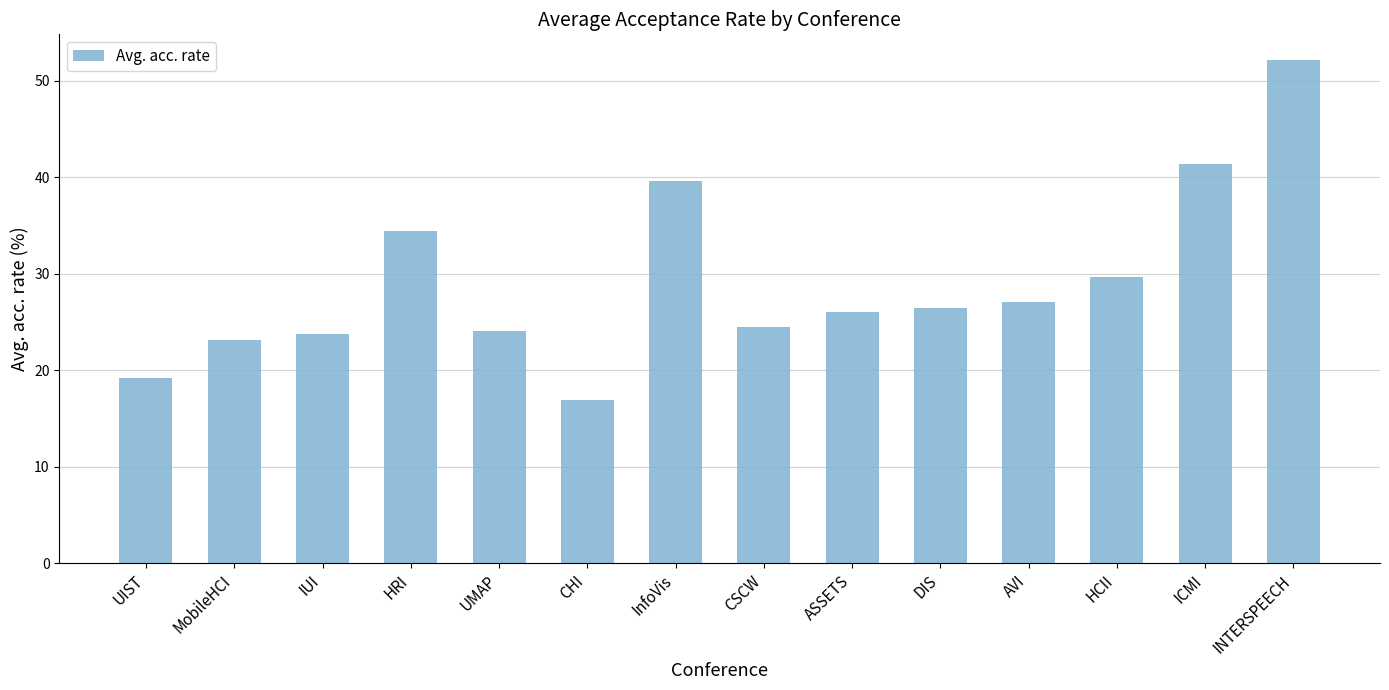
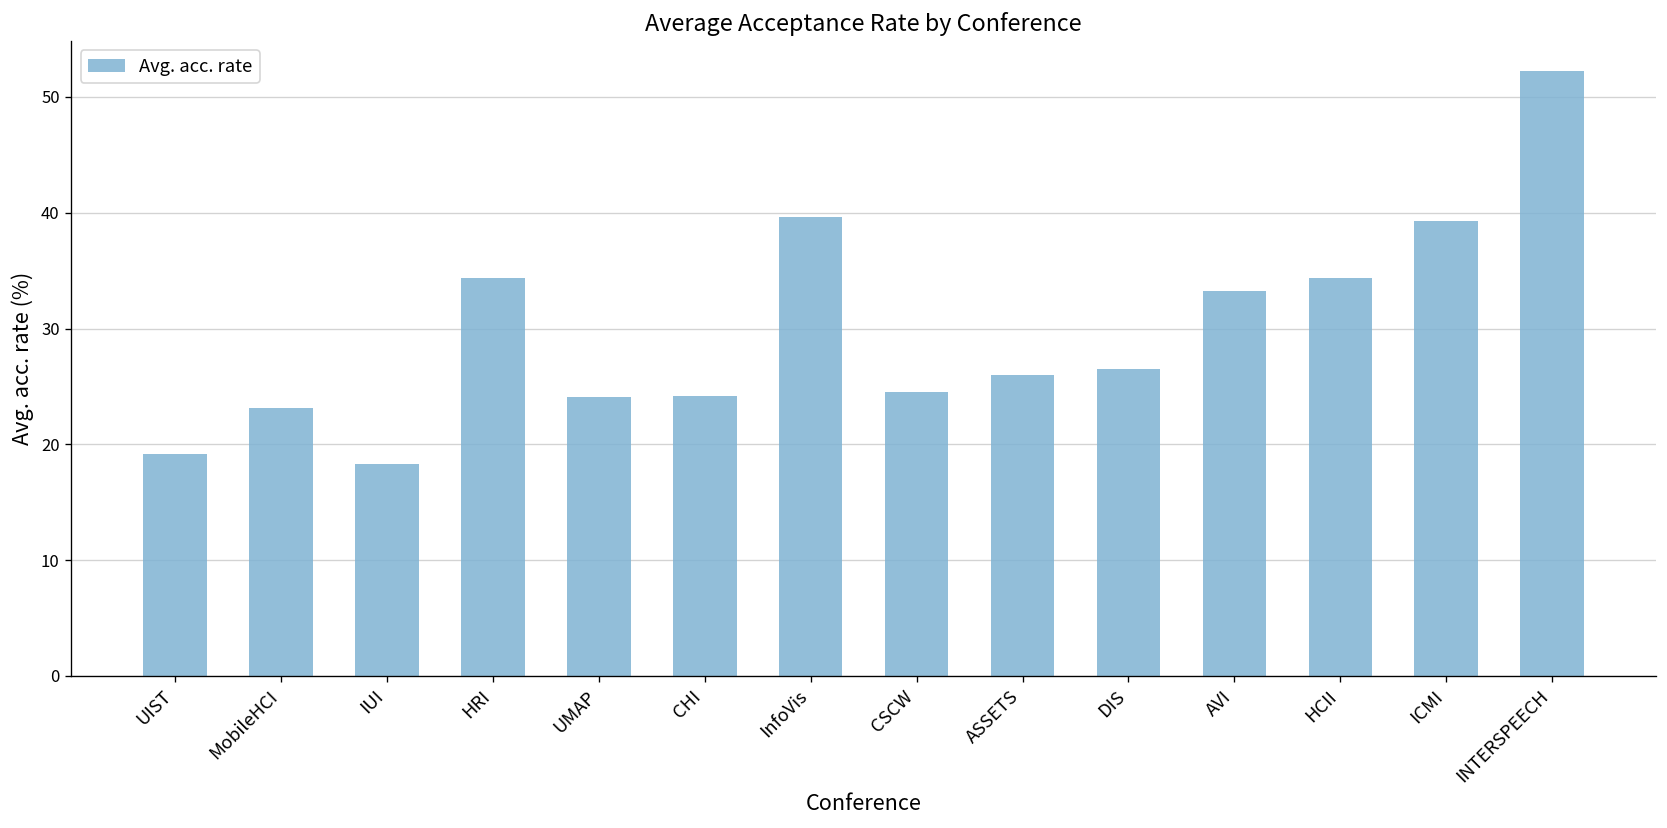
IUI: 24 -> 18
CHI: 17 -> 24
AVI: 27 -> 33
HCII: 30 -> 34
ICMI: 41 -> 39
